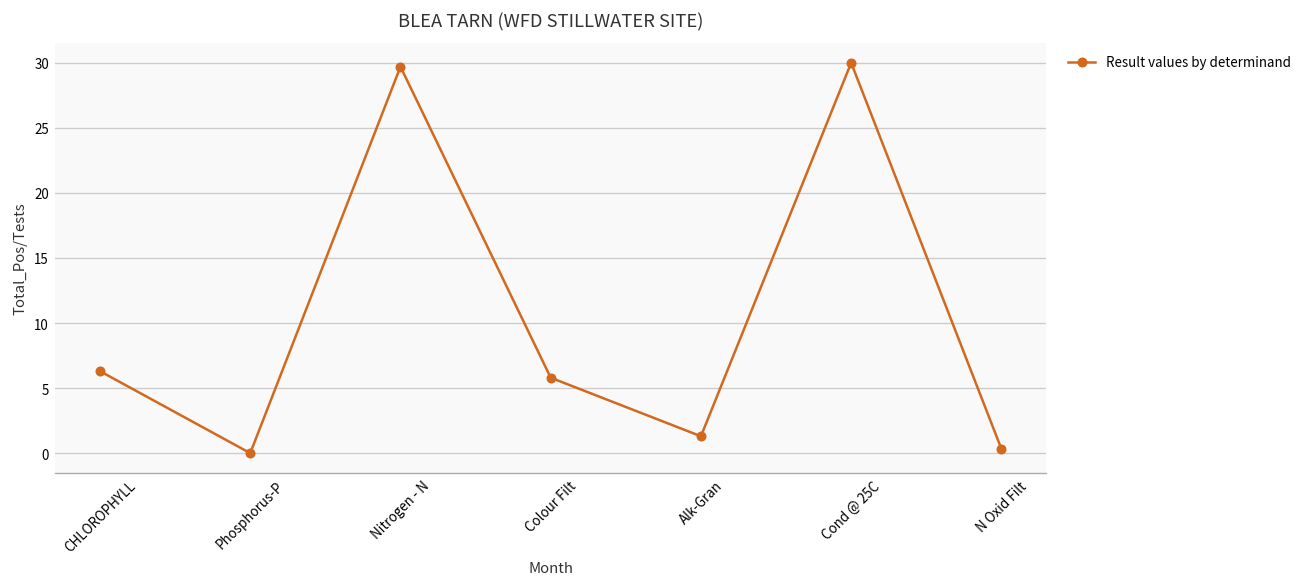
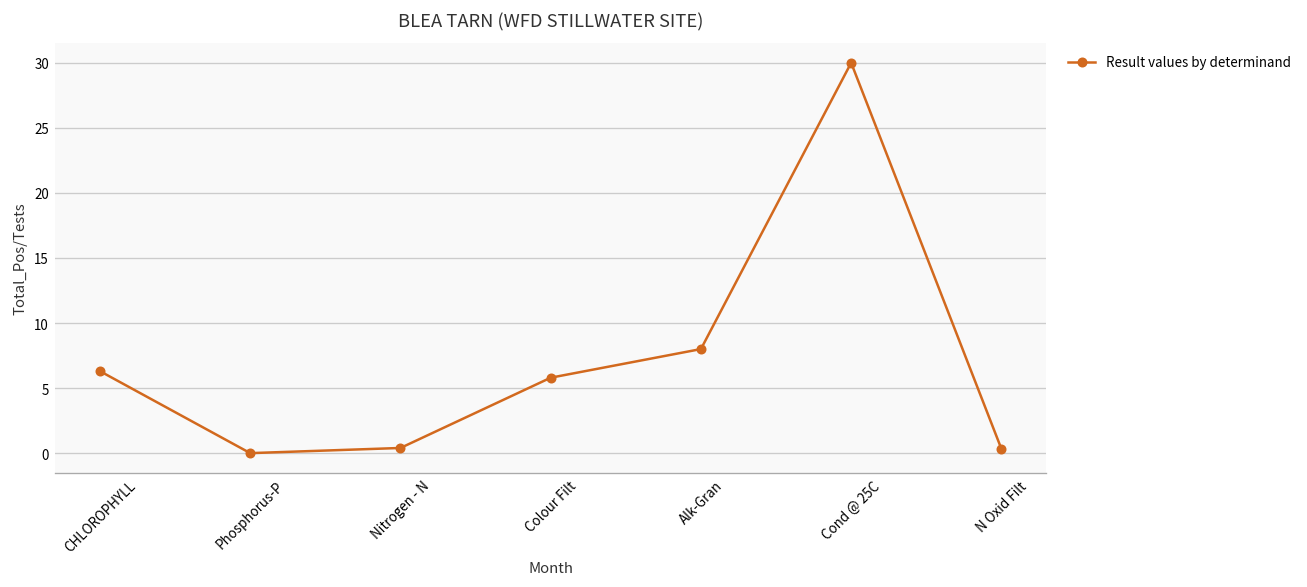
Nitrogen - N: 29.7 -> 0.4
Alk-Gran: 1.3 -> 8.0
